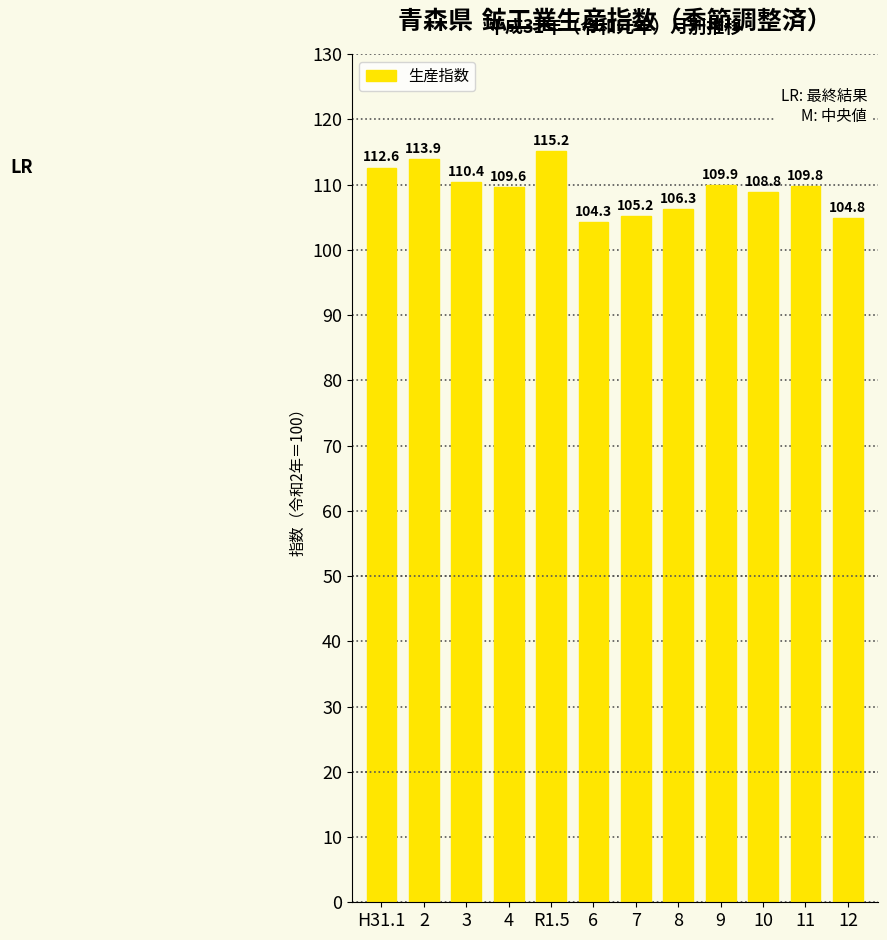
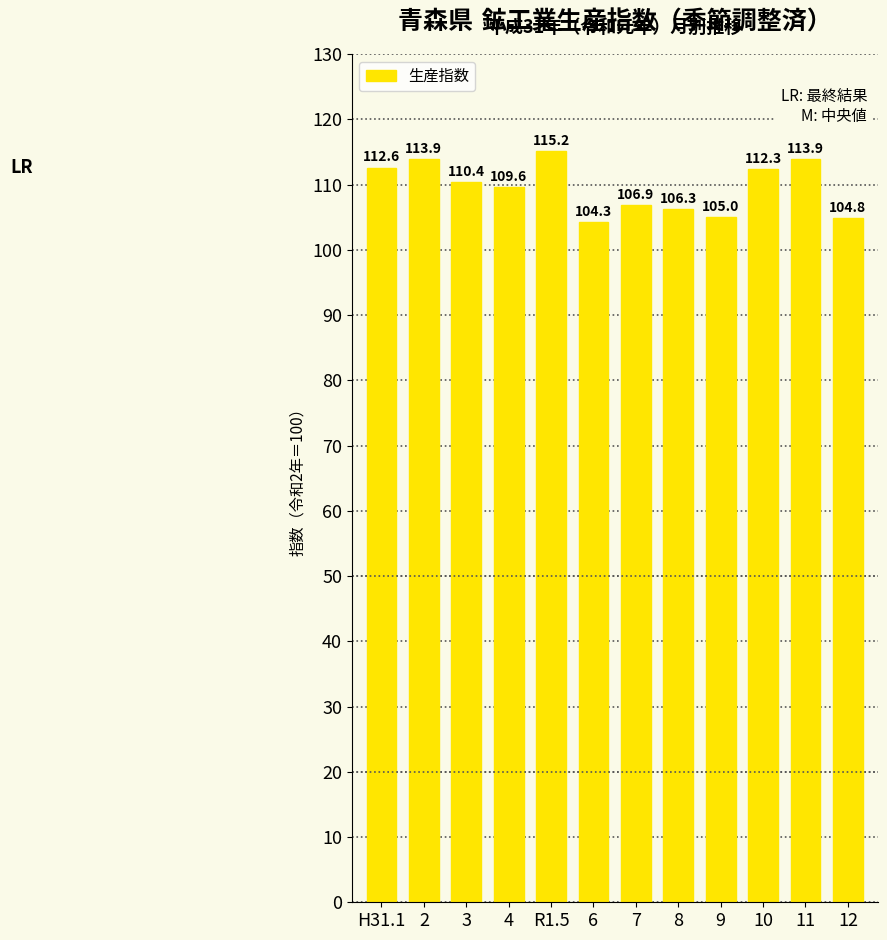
7: 105.2 -> 106.9
9: 109.9 -> 105.0
10: 108.8 -> 112.3
11: 109.8 -> 113.9
